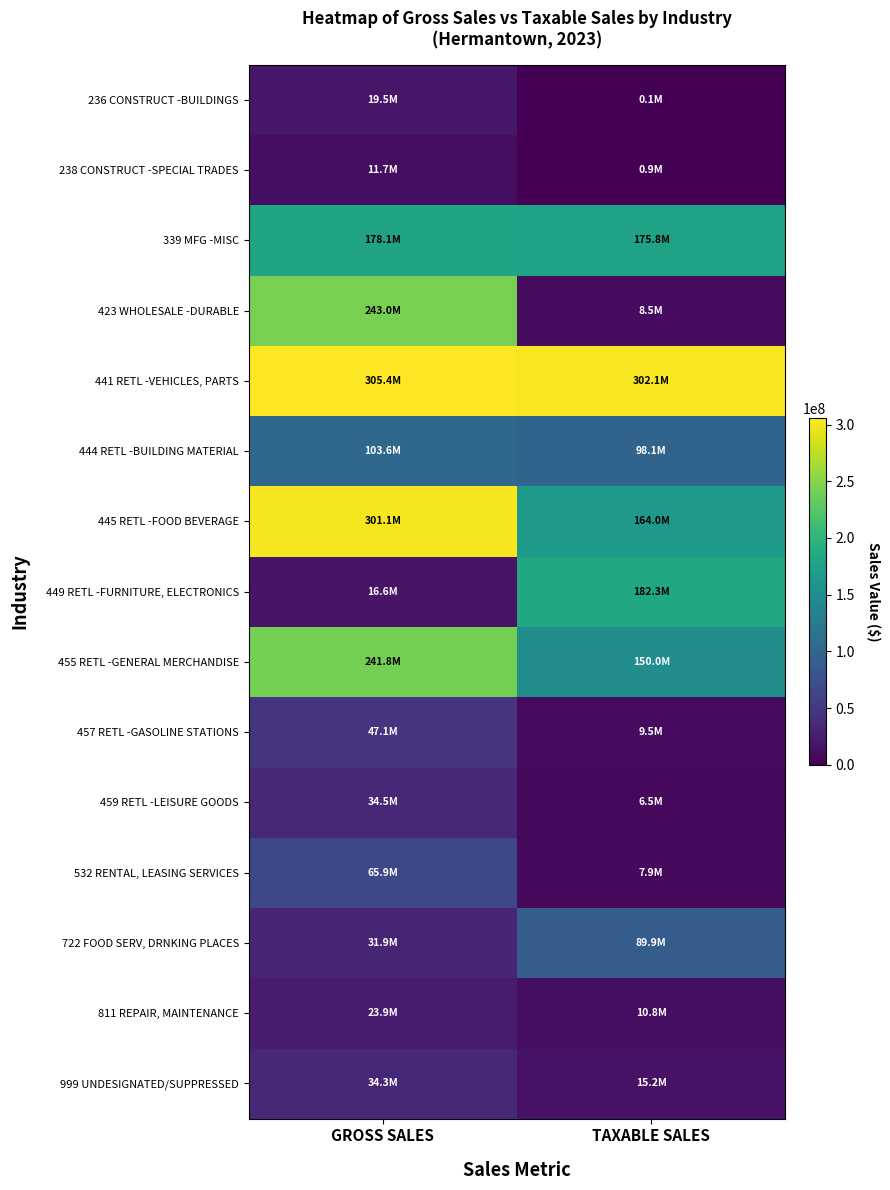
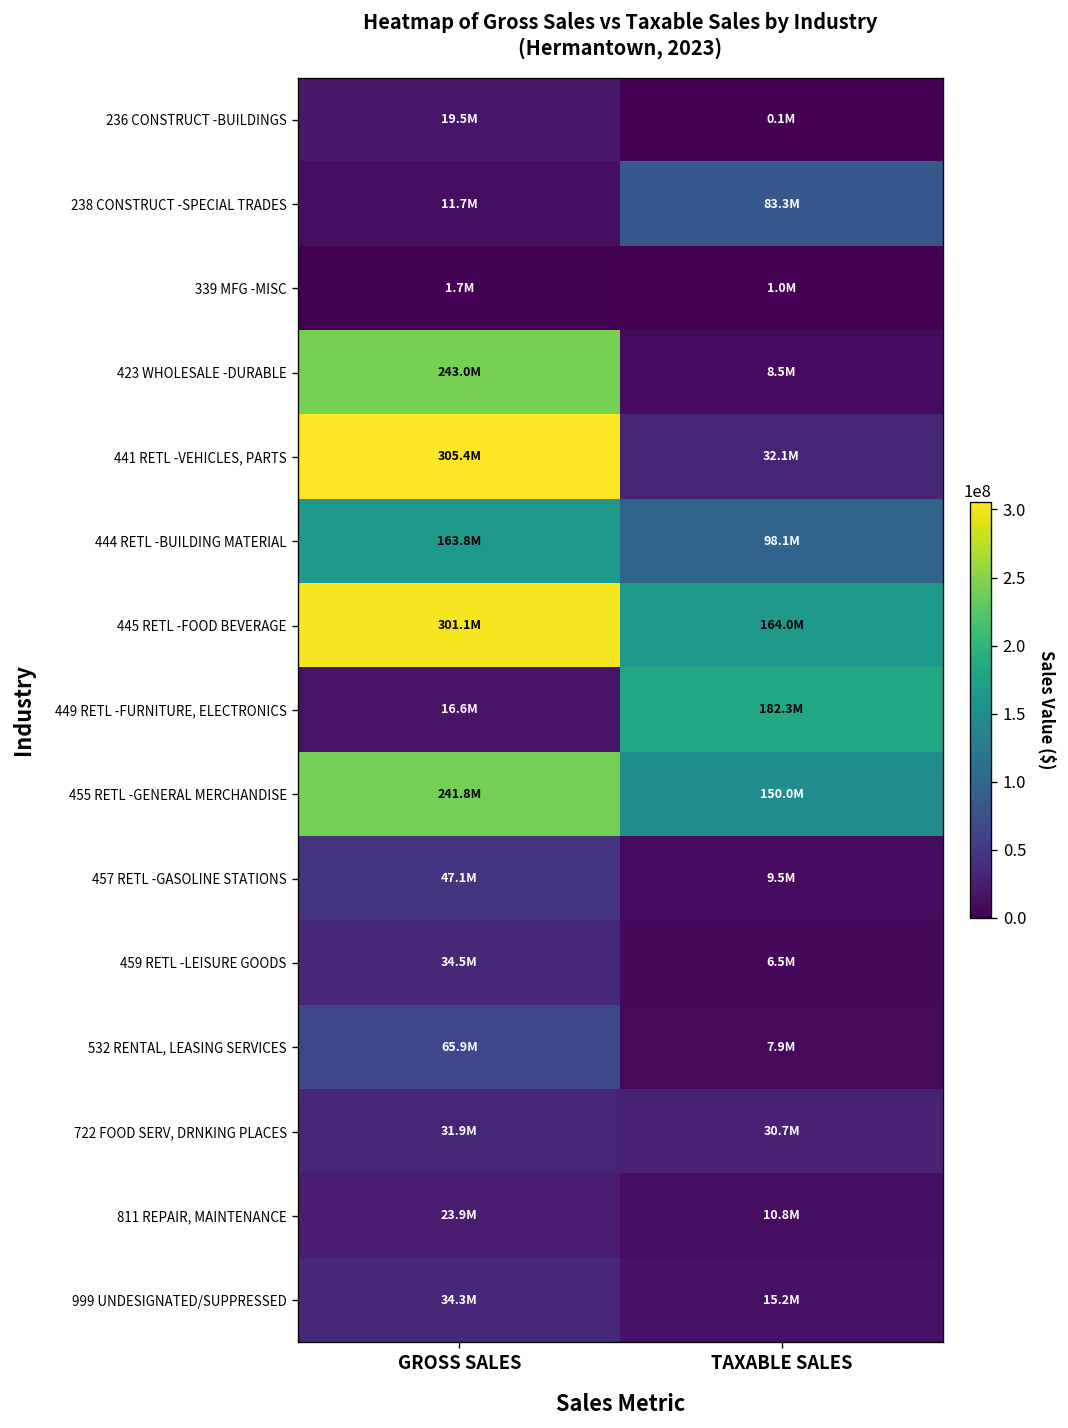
238 CONSTRUCT -SPECIAL TRADES, TAXABLE SALES: 0.9M -> 83.3M
339 MFG -MISC, GROSS SALES: 178.1M -> 1.7M
339 MFG -MISC, TAXABLE SALES: 175.8M -> 1.0M
441 RETL -VEHICLES, PARTS, TAXABLE SALES: 302.1M -> 32.1M
444 RETL -BUILDING MATERIAL, GROSS SALES: 103.6M -> 163.8M
722 FOOD SERV, DRNKING PLACES, TAXABLE SALES: 89.9M -> 30.7M
